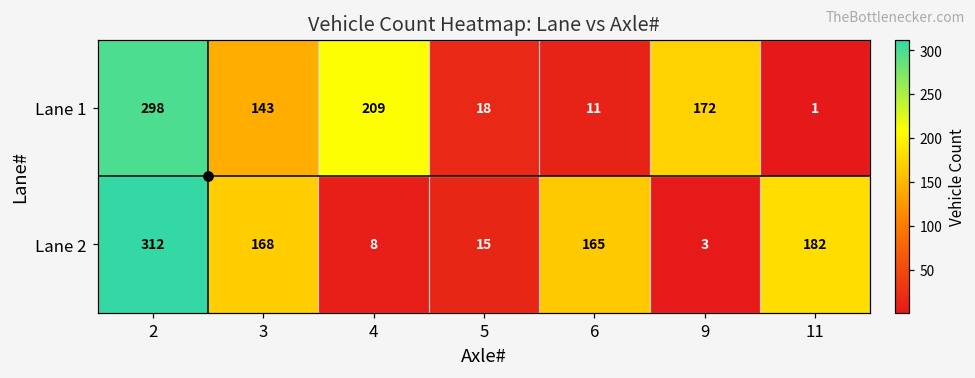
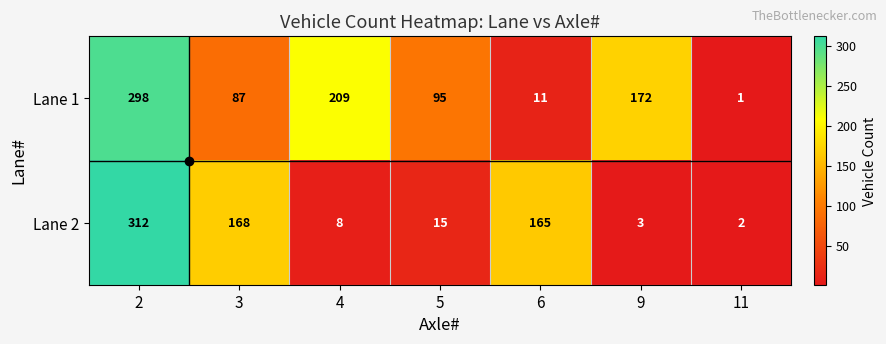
Lane 1, 3: 143 -> 87
Lane 1, 5: 18 -> 95
Lane 2, 11: 182 -> 2
